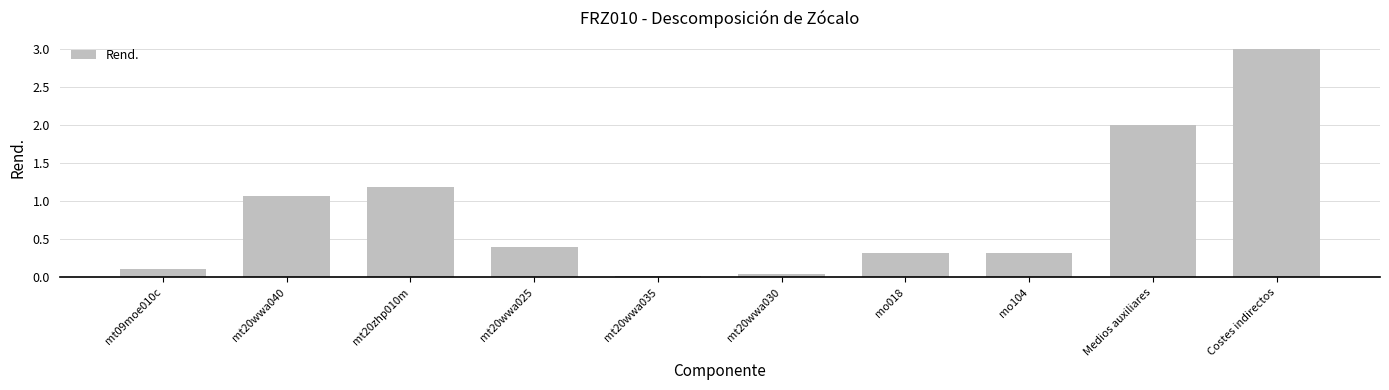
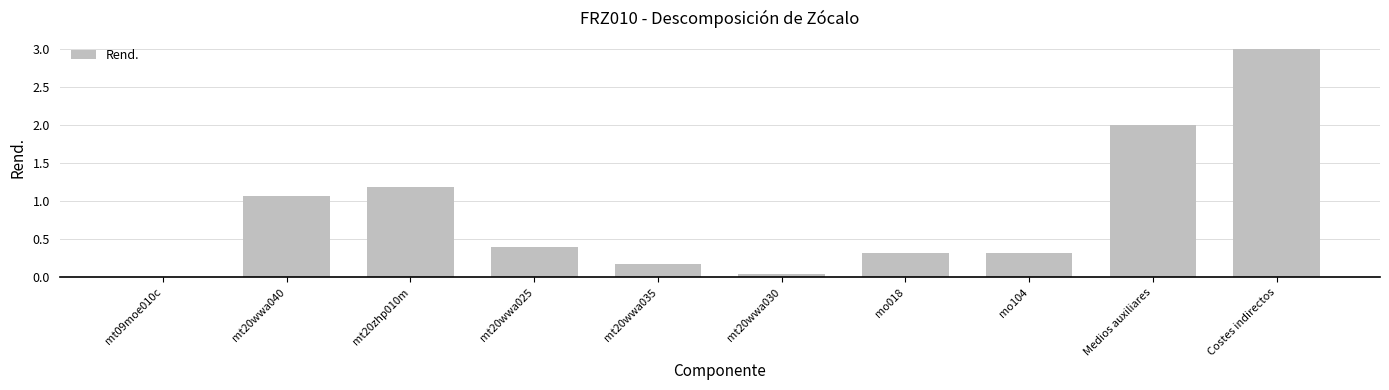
mt09moe010c: 0.1 -> 0.0
mt20wwa035: 0.0 -> 0.2
